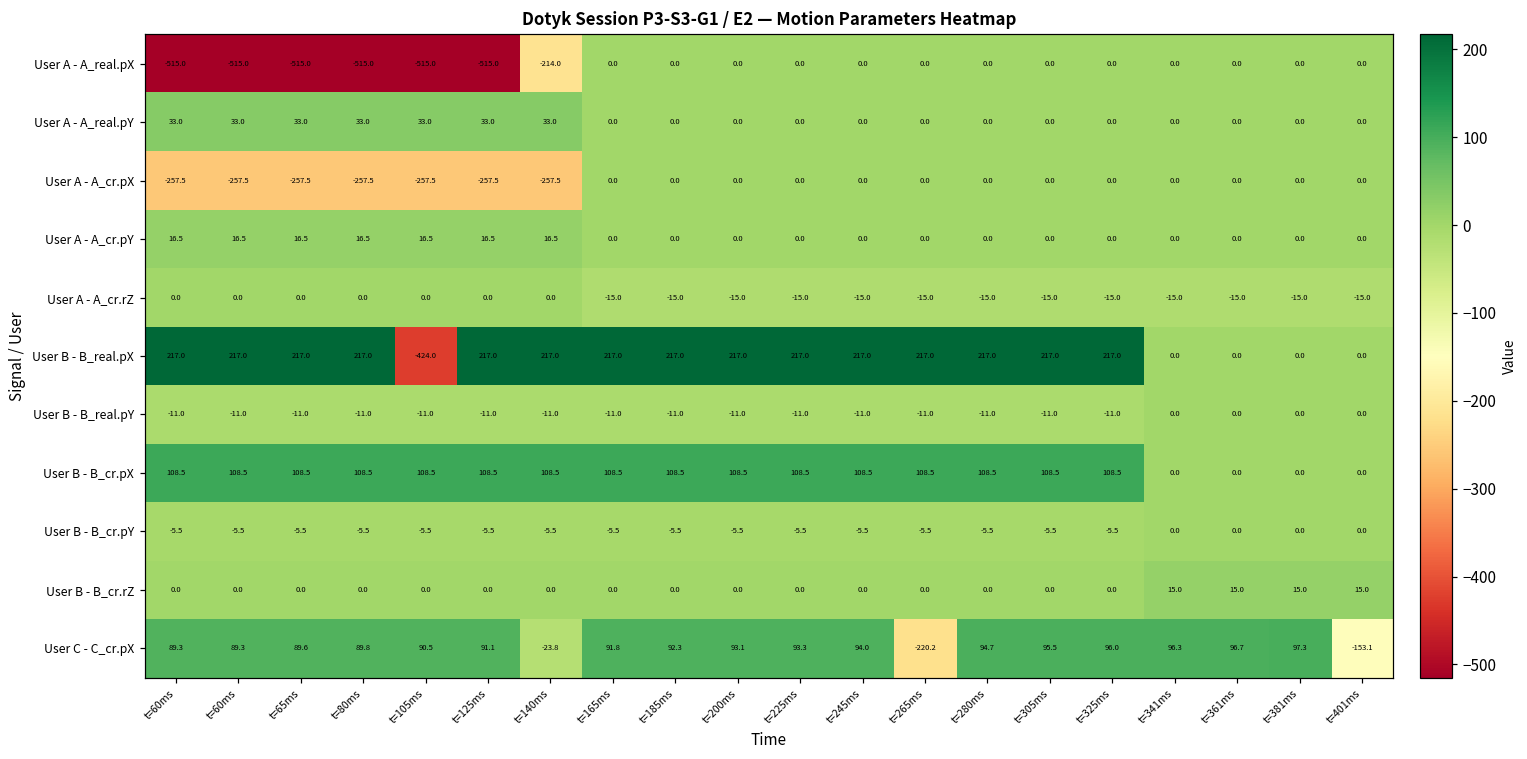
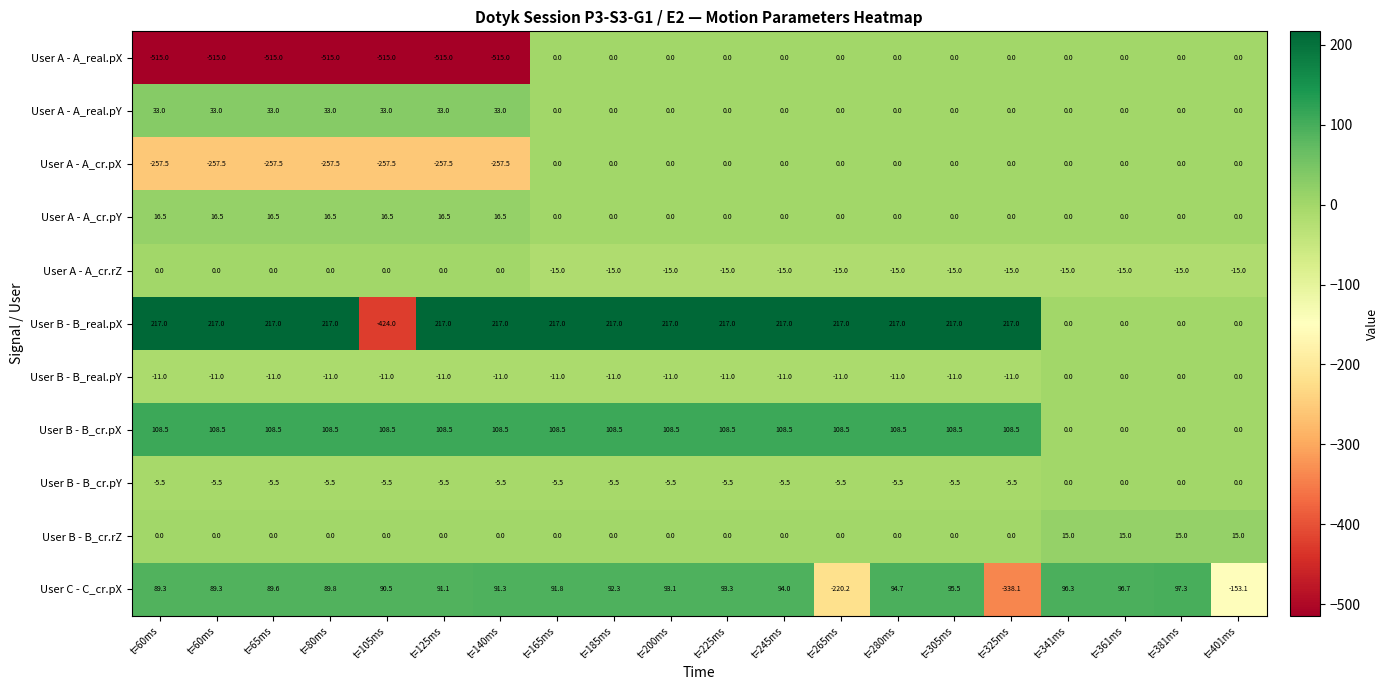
User A - A_real.pX, t=140ms: -214.0 -> -515.0
User C - C_cr.pX, t=140ms: -23.8 -> 91.3
User C - C_cr.pX, t=325ms: 96.0 -> -338.1
